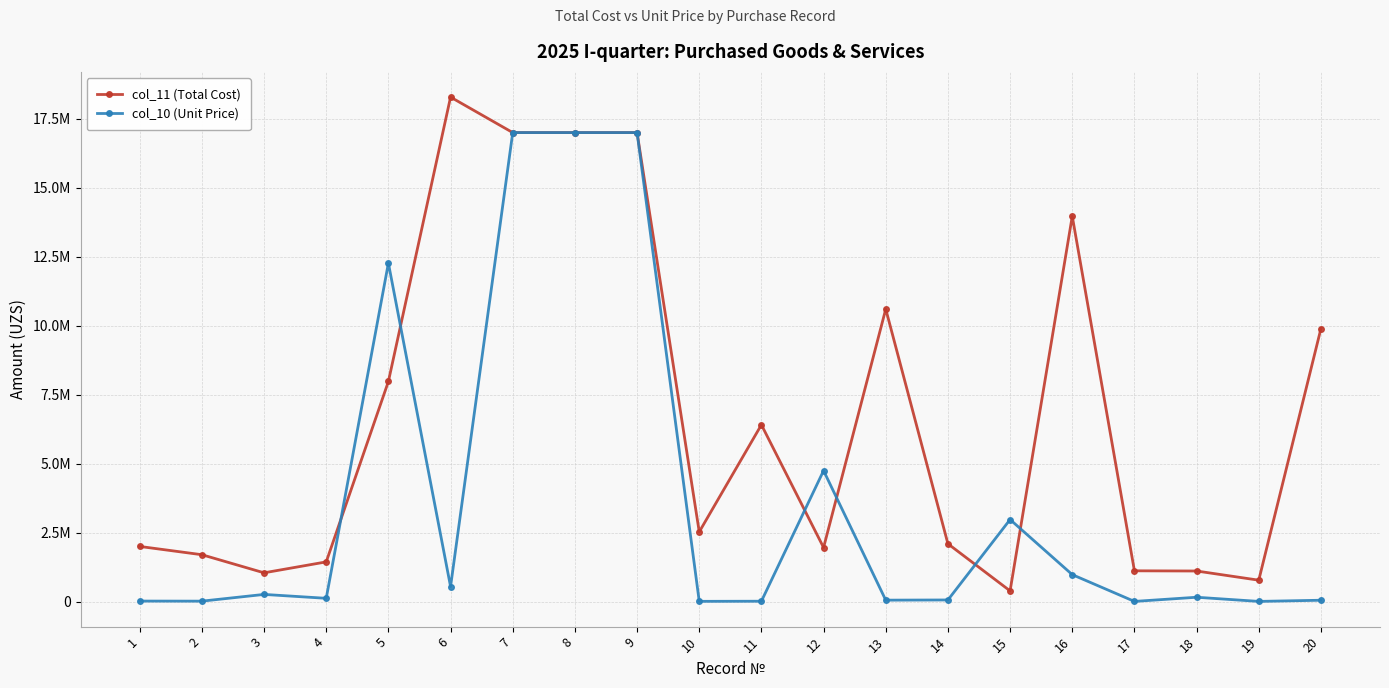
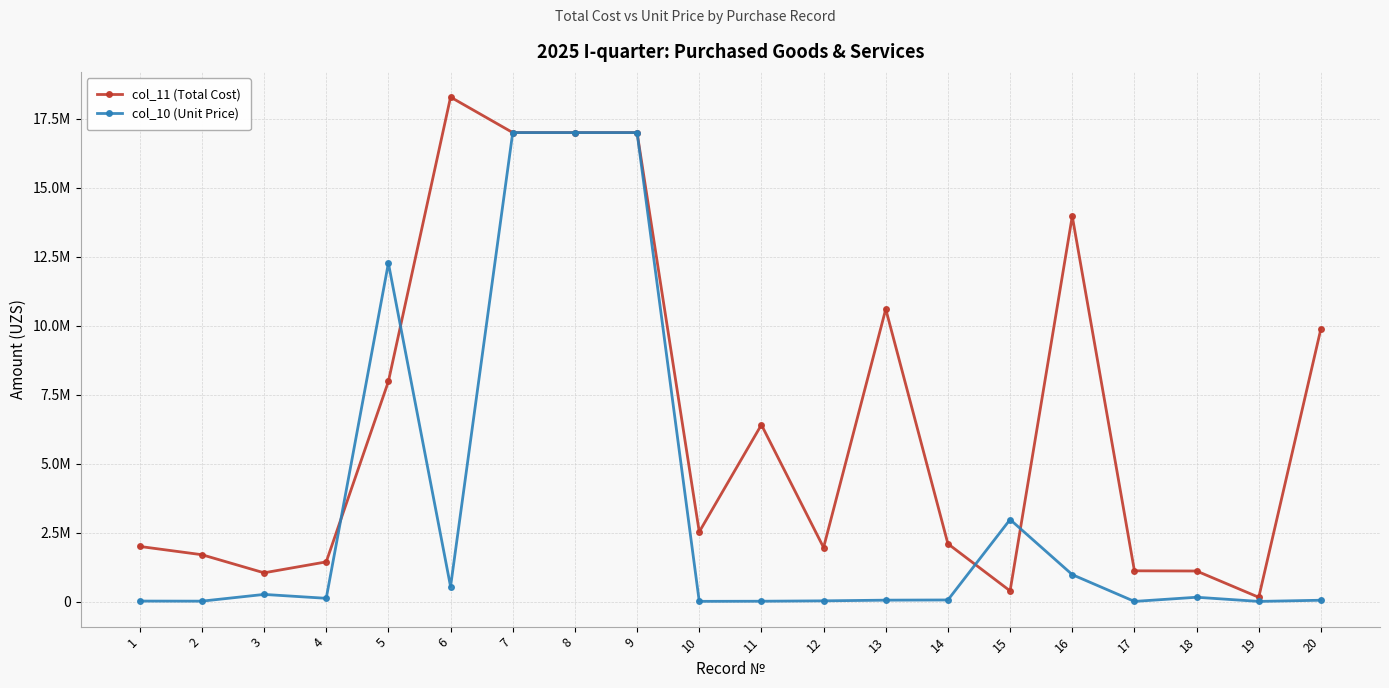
col_10 (Unit Price), 12: 4700000 -> 0
col_11 (Total Cost), 19: 800000 -> 200000
